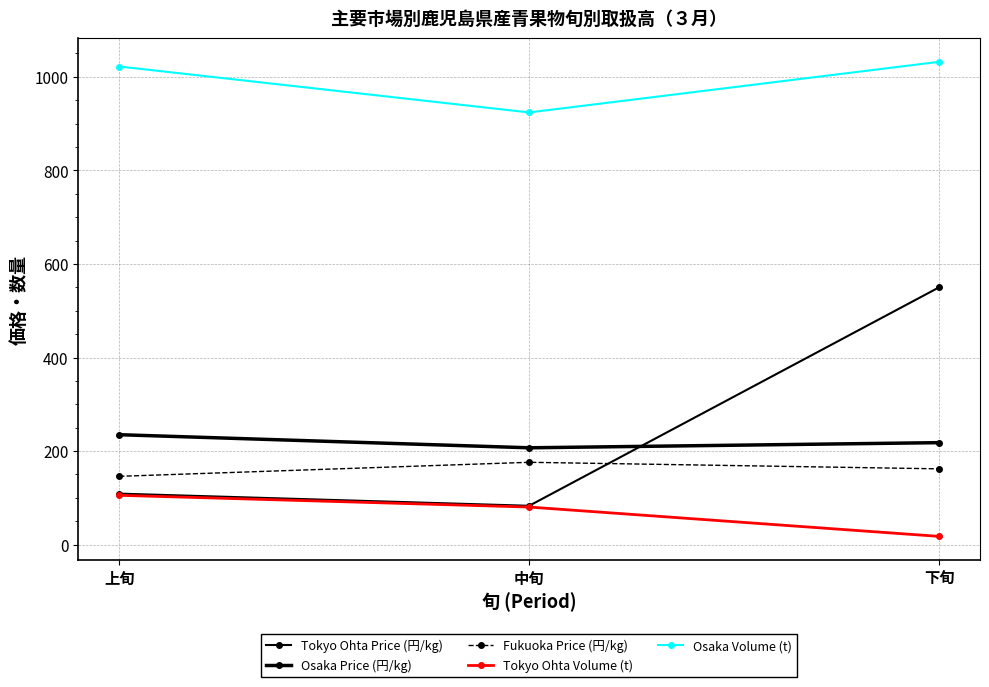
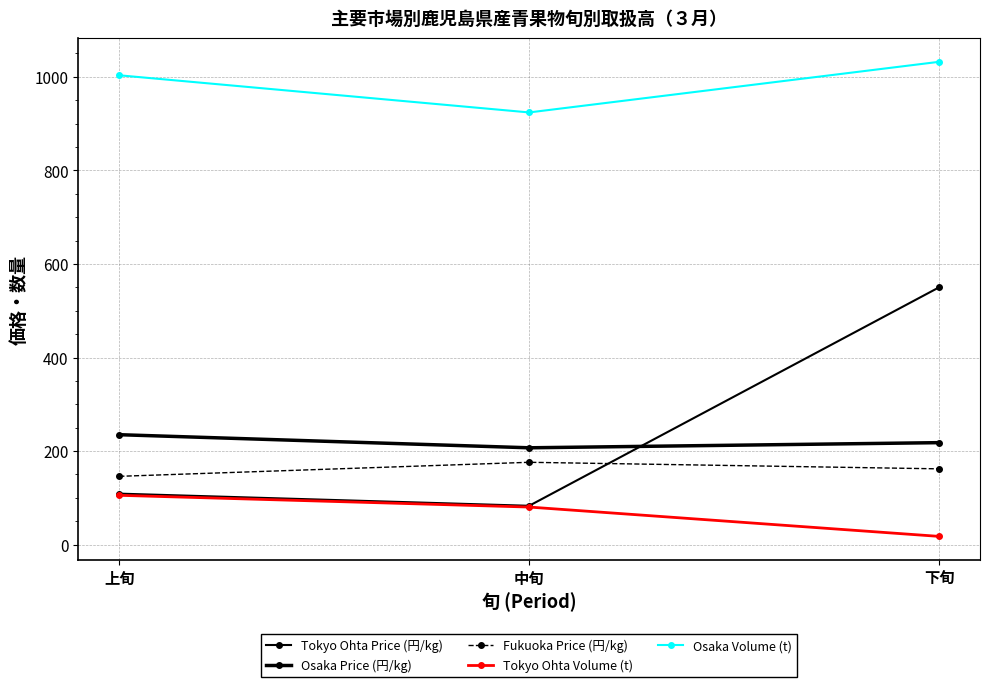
Osaka Volume (t), 上旬: 1020 -> 1000
